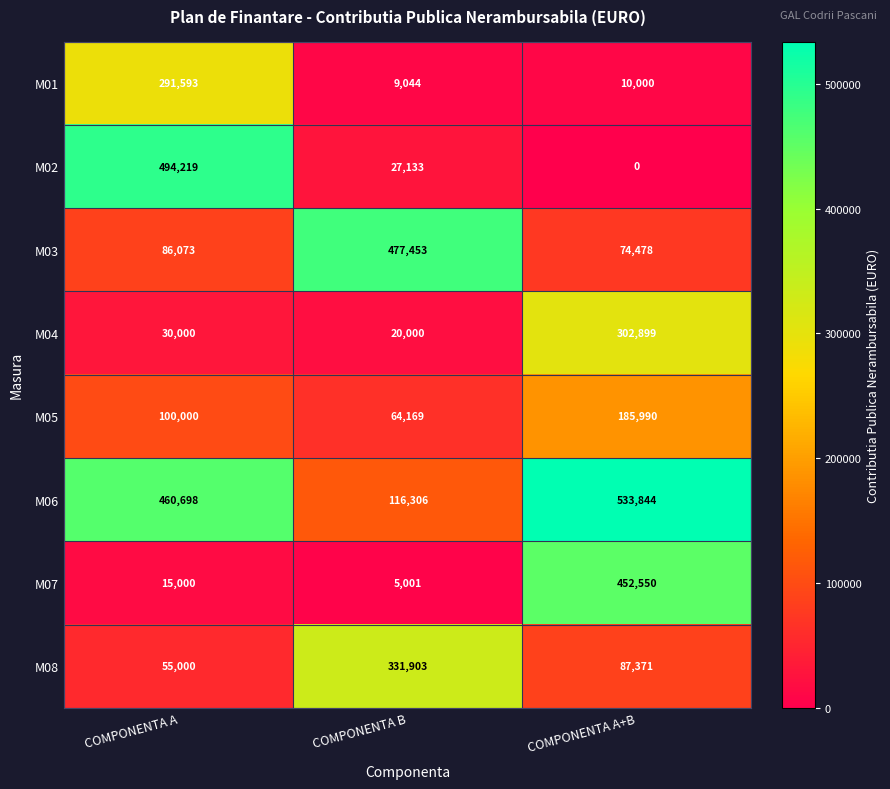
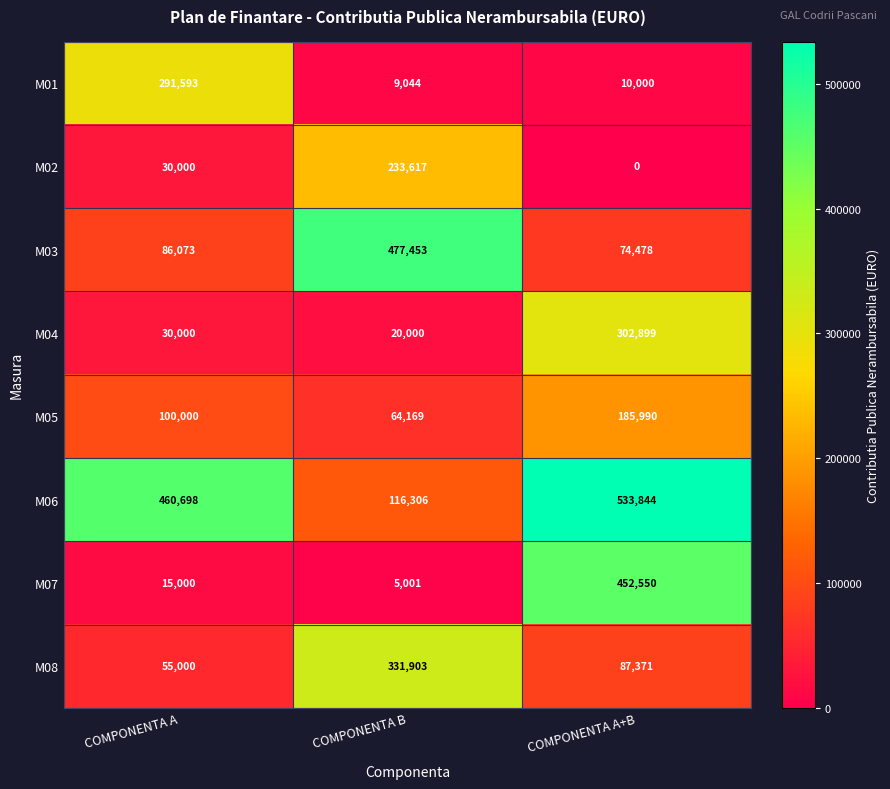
M02, COMPONENTA A: 494,219 -> 30,000
M02, COMPONENTA B: 27,133 -> 233,617
